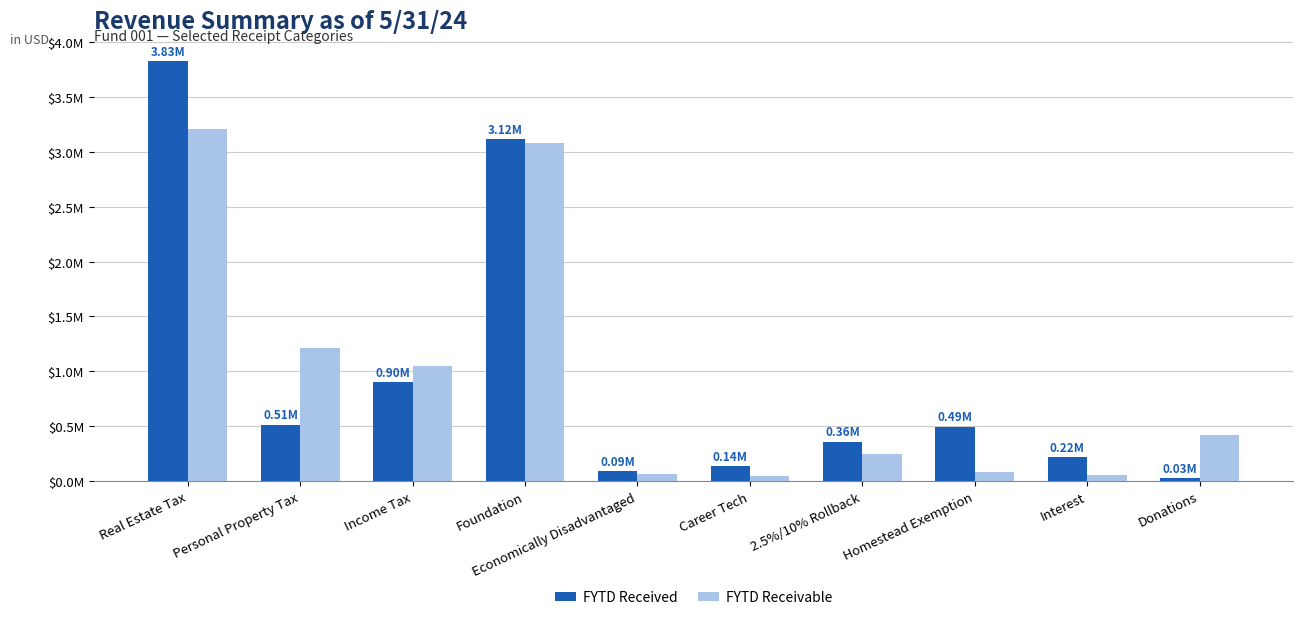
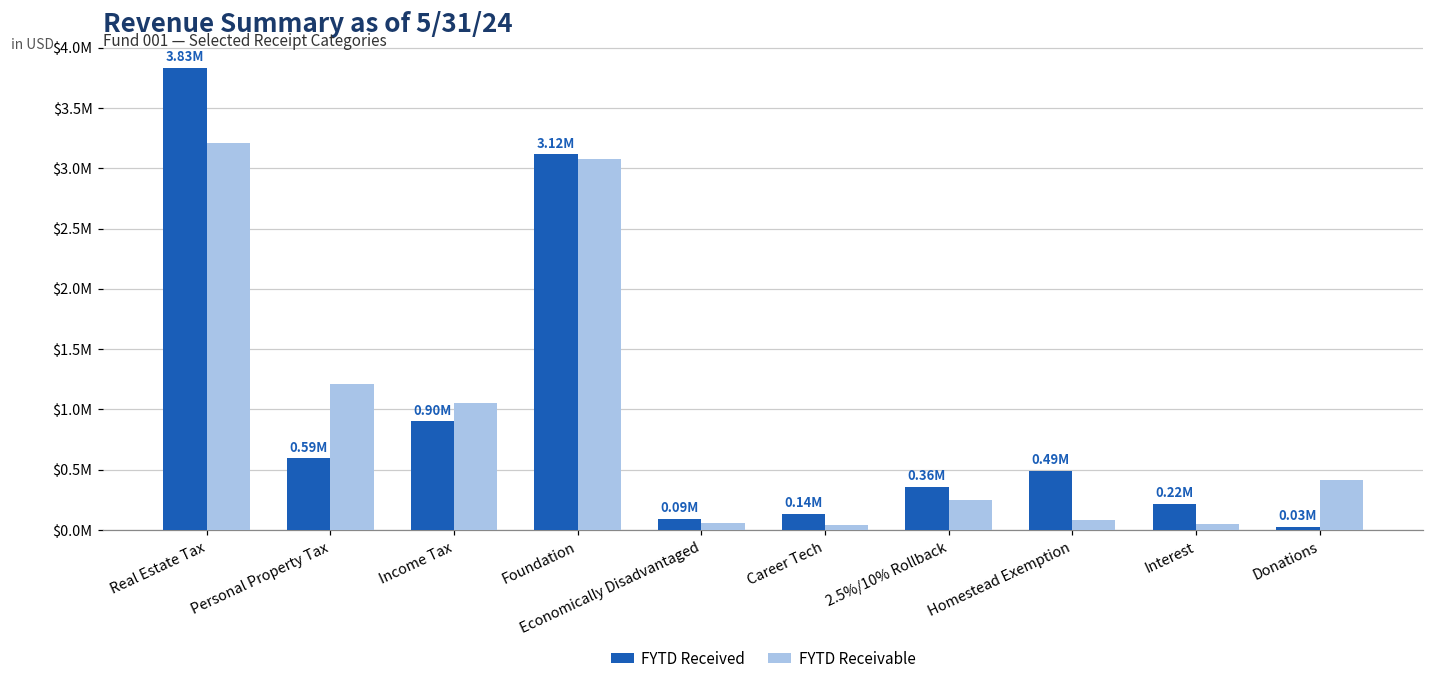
FYTD Received, Personal Property Tax: 0.51M -> 0.59M
